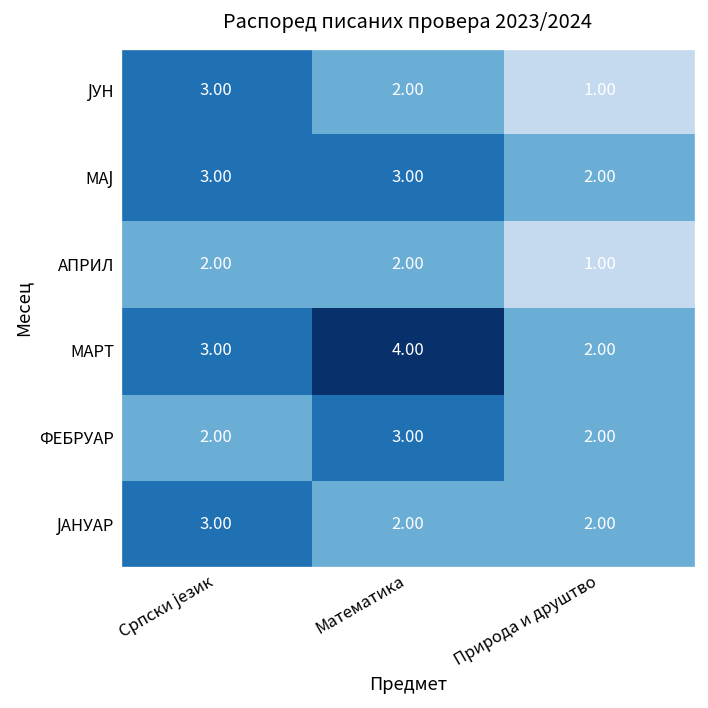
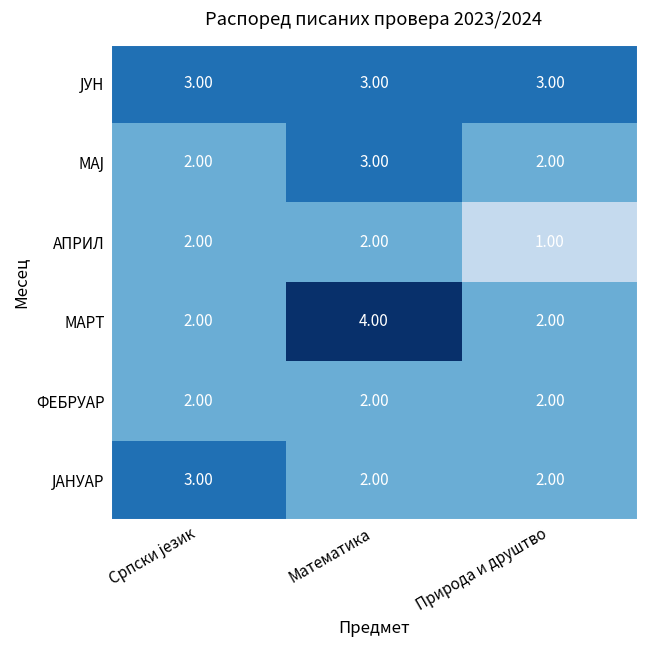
ЈУН, Математика: 2.00 -> 3.00
ЈУН, Природа и друштво: 1.00 -> 3.00
МАЈ, Српски језик: 3.00 -> 2.00
МАРТ, Српски језик: 3.00 -> 2.00
ФЕБРУАР, Математика: 3.00 -> 2.00
